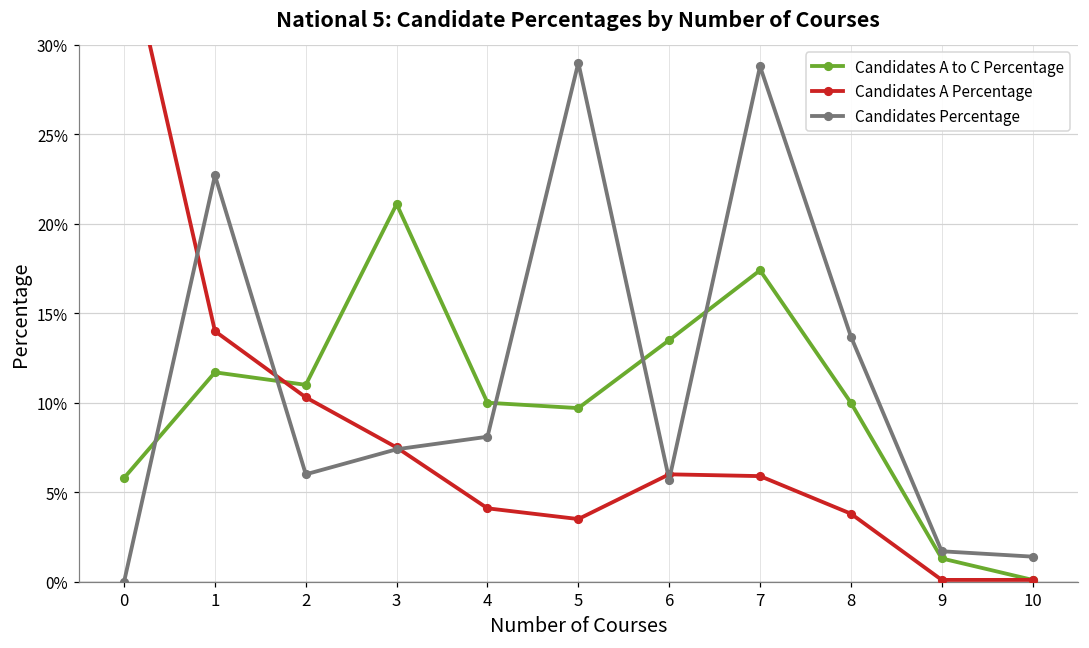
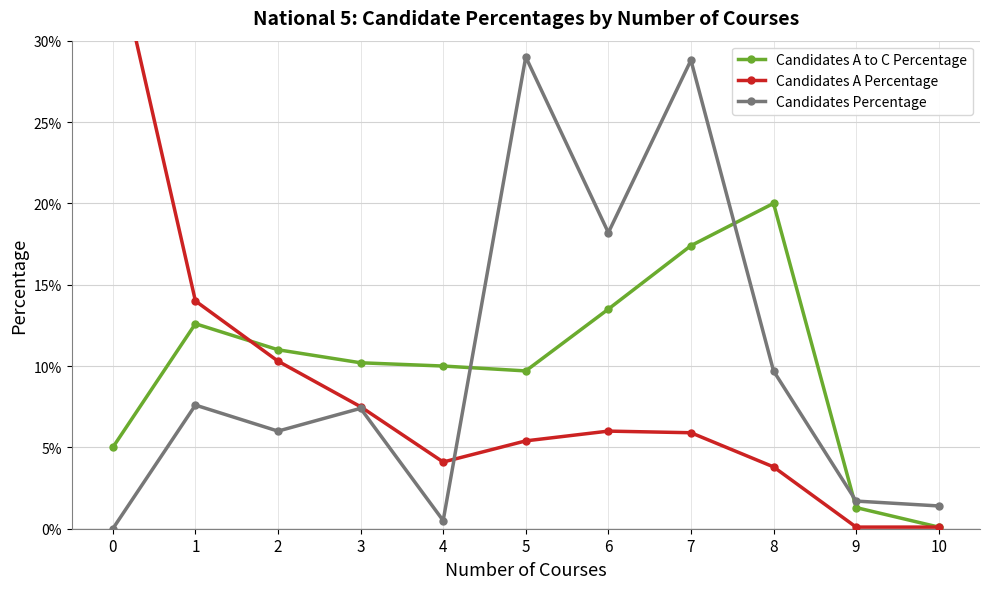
Candidates A to C Percentage, 0: 5.8% -> 5.0%
Candidates A to C Percentage, 1: 11.7% -> 12.6%
Candidates Percentage, 1: 22.7% -> 7.6%
Candidates A to C Percentage, 3: 21.1% -> 10.2%
Candidates Percentage, 4: 8.1% -> 0.5%
Candidates A Percentage, 5: 3.5% -> 5.4%
Candidates Percentage, 6: 5.7% -> 18.2%
Candidates A to C Percentage, 8: 10.0% -> 20.0%
Candidates Percentage, 8: 13.7% -> 9.7%
